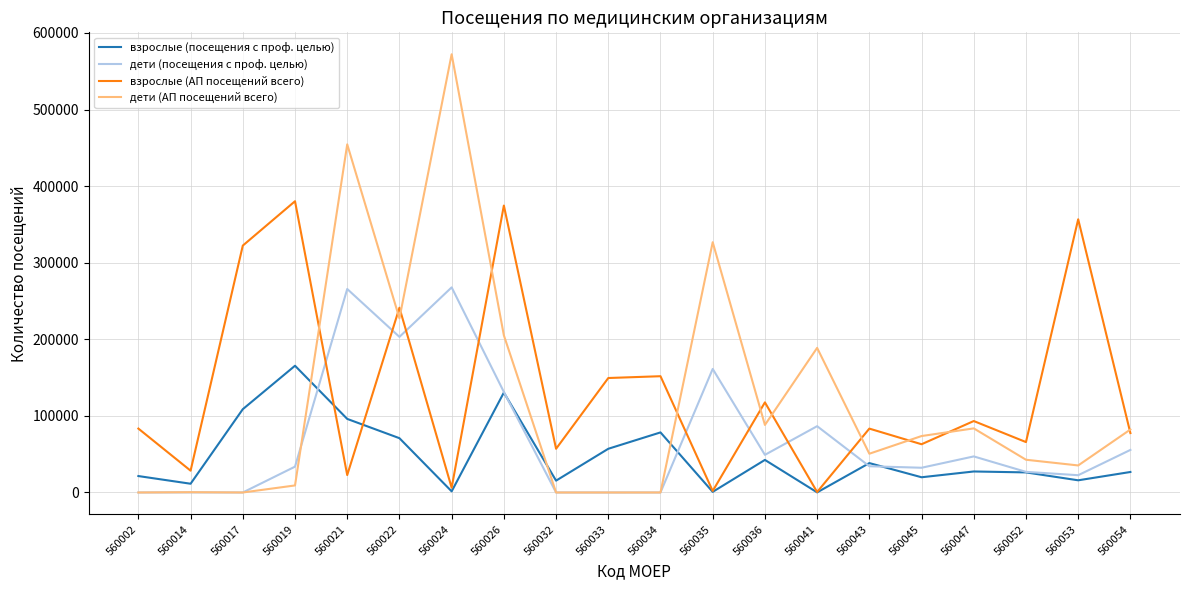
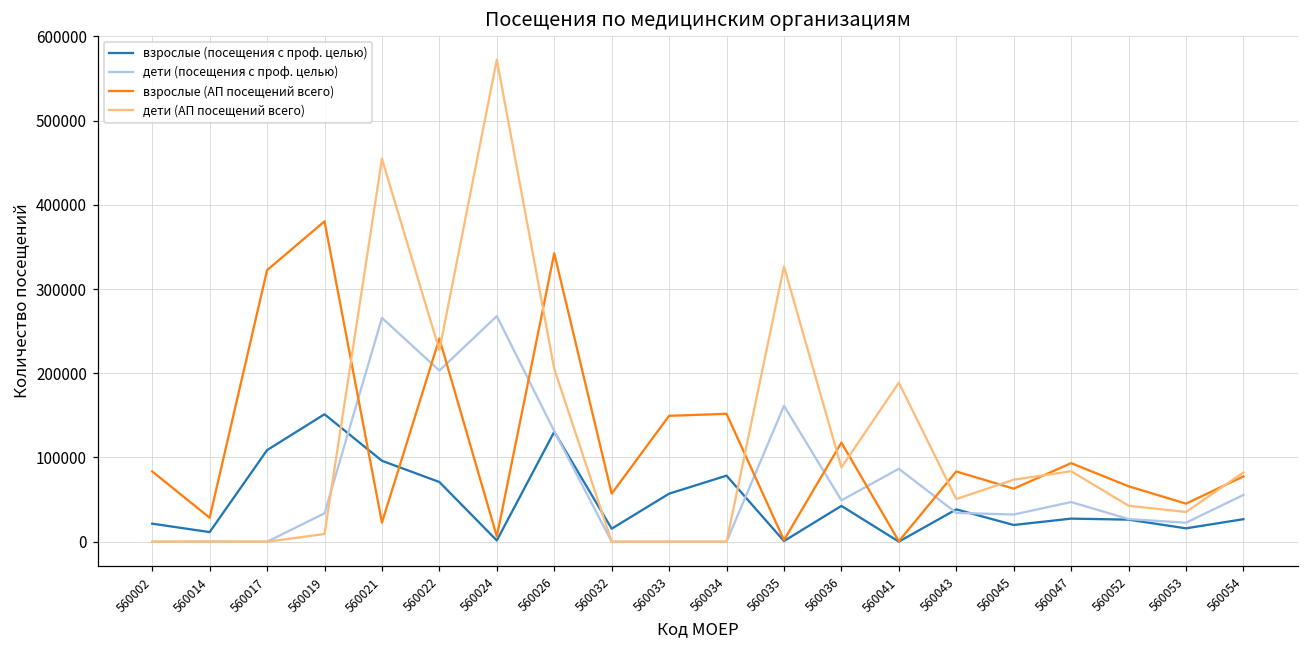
взрослые (посещения с проф. целью), 560019: 170000 -> 150000
взрослые (АП посещений всего), 560026: 370000 -> 340000
взрослые (АП посещений всего), 560053: 360000 -> 50000
